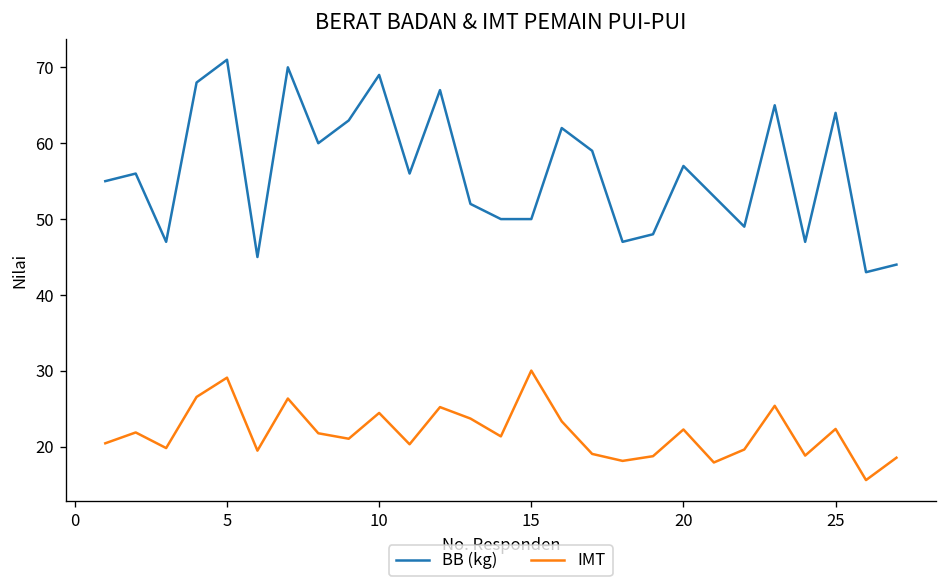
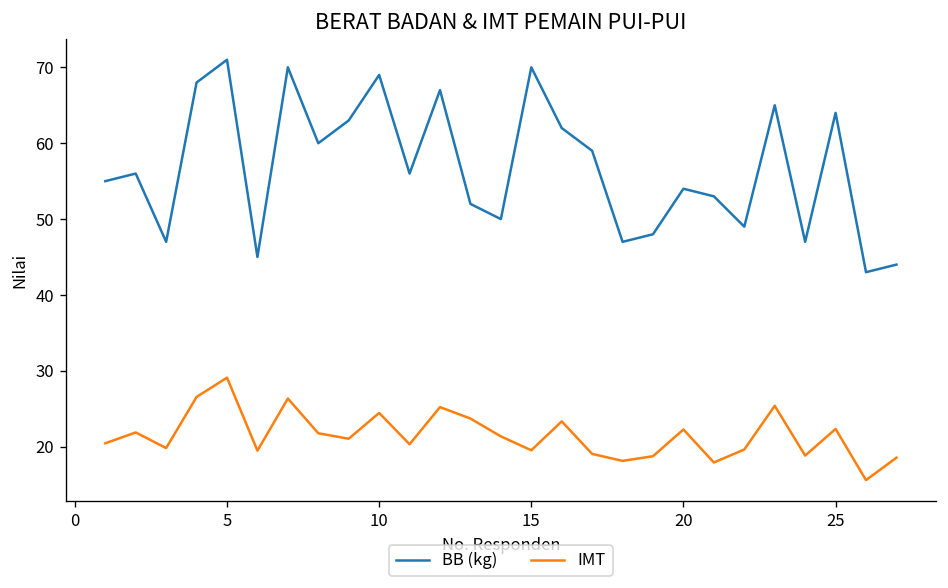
BB (kg), 15: 50 -> 70
IMT, 15: 30 -> 20
BB (kg), 20: 57 -> 54
